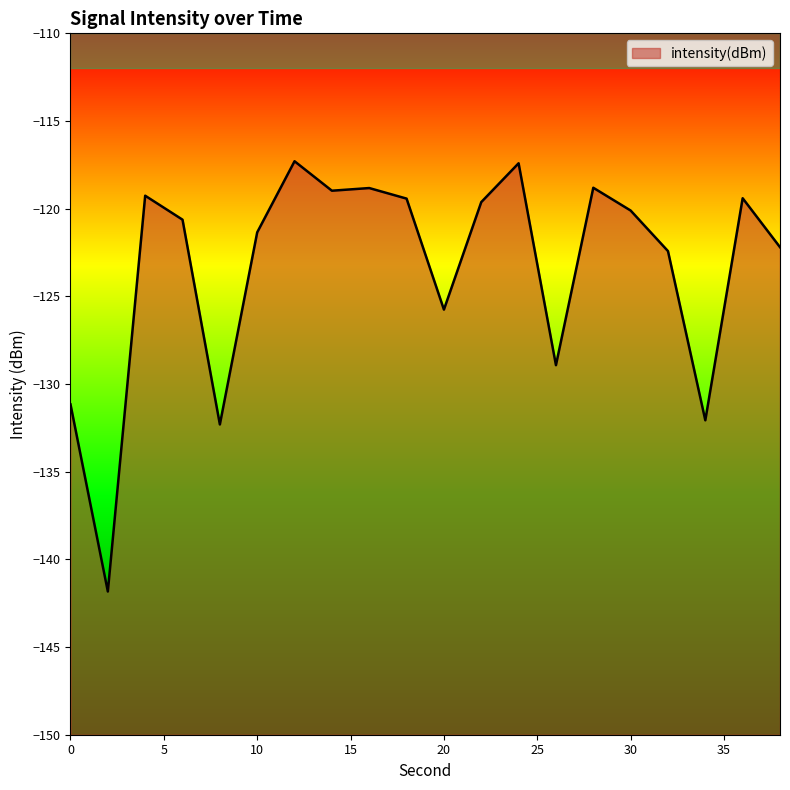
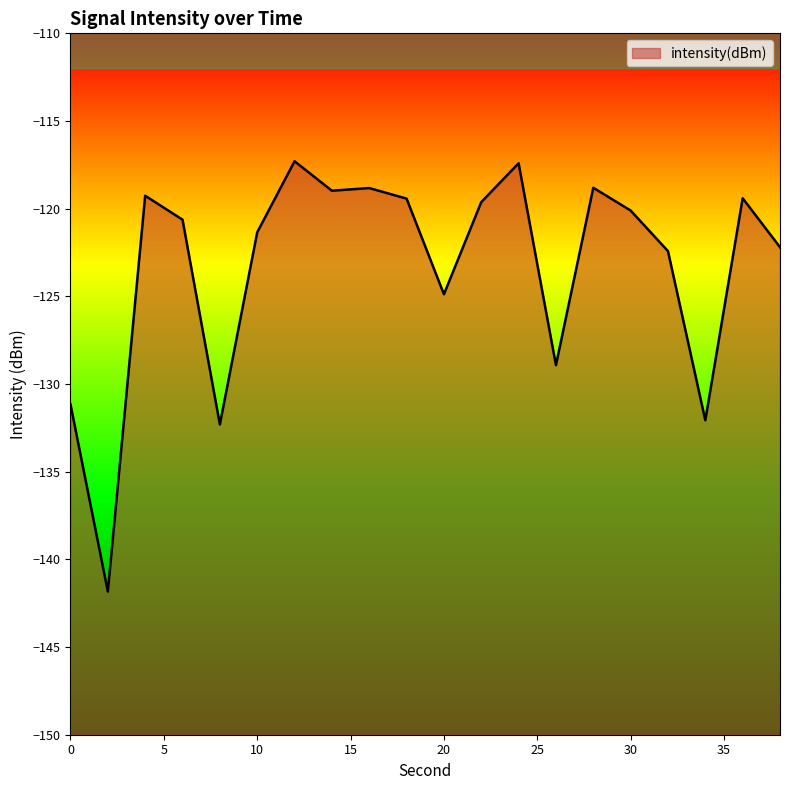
20: -125.8 -> -124.9
